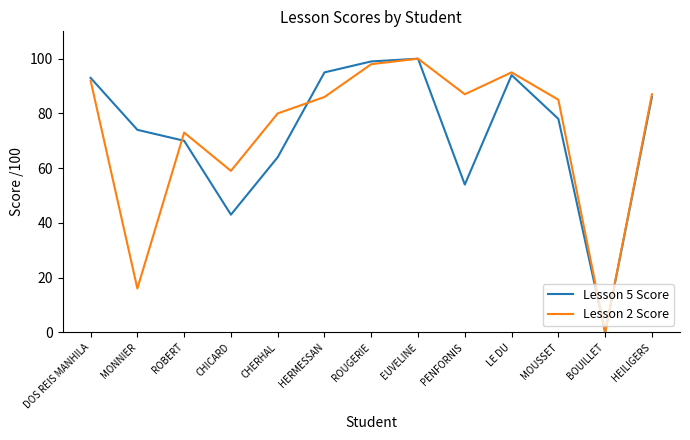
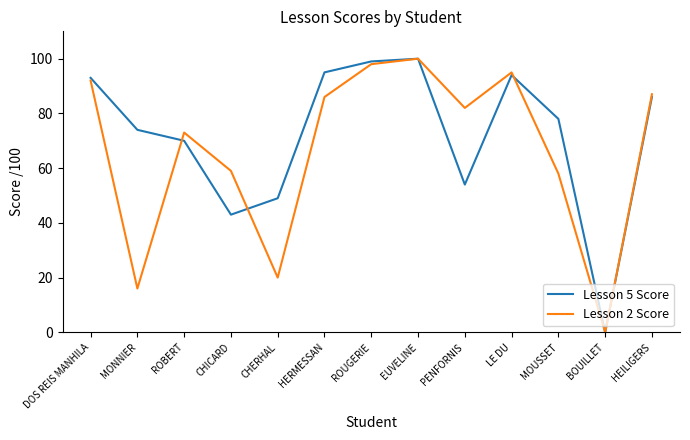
Lesson 5 Score, CHERHAL: 64 -> 49
Lesson 2 Score, CHERHAL: 80 -> 20
Lesson 2 Score, PENFORNIS: 87 -> 82
Lesson 2 Score, MOUSSET: 85 -> 58
